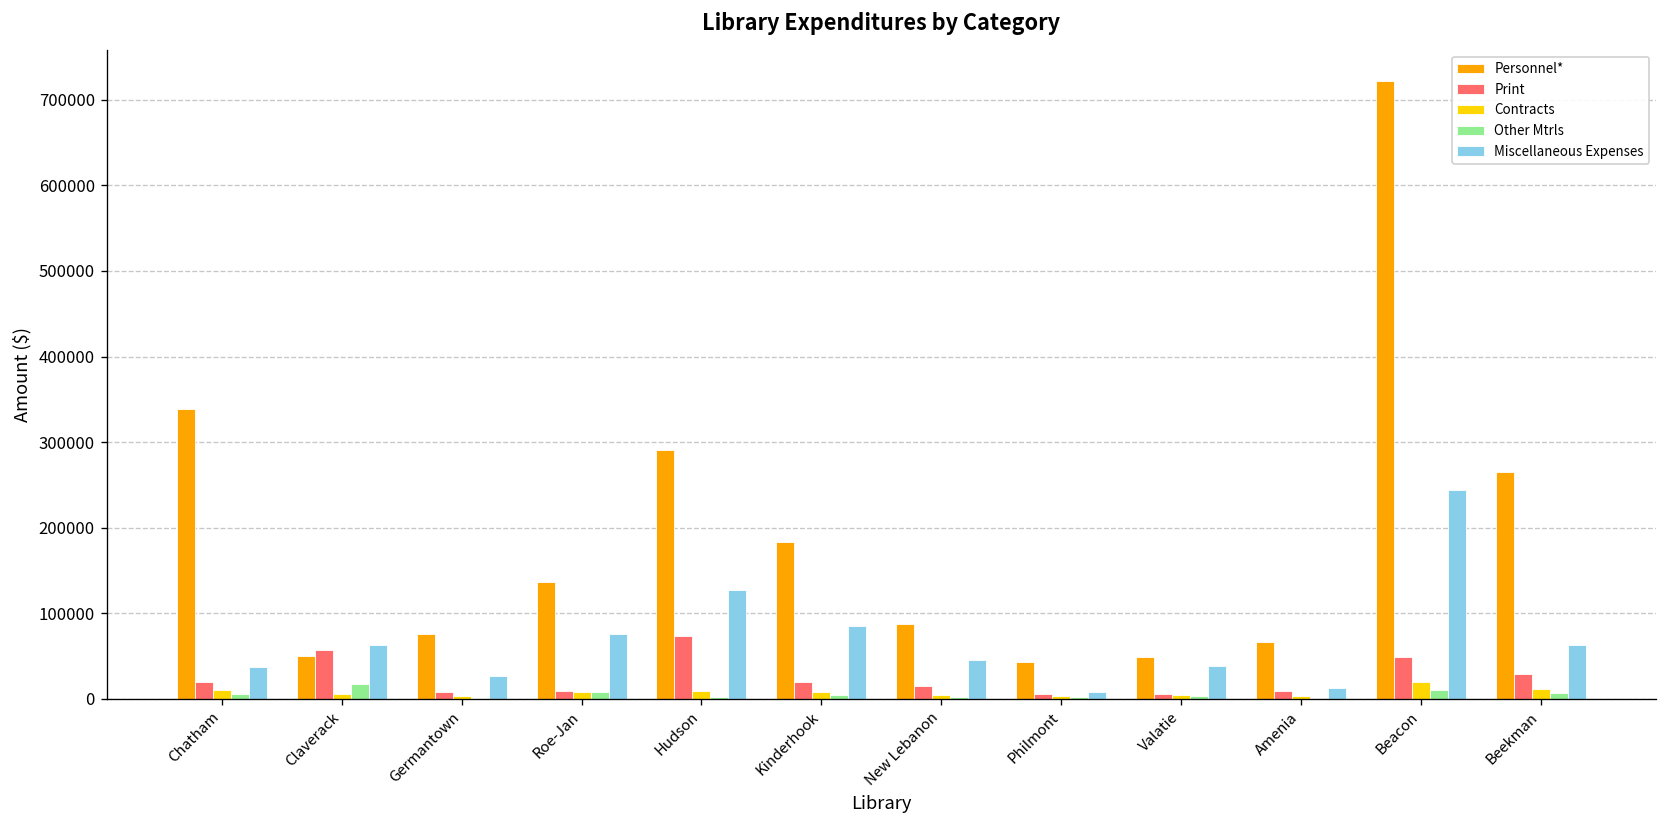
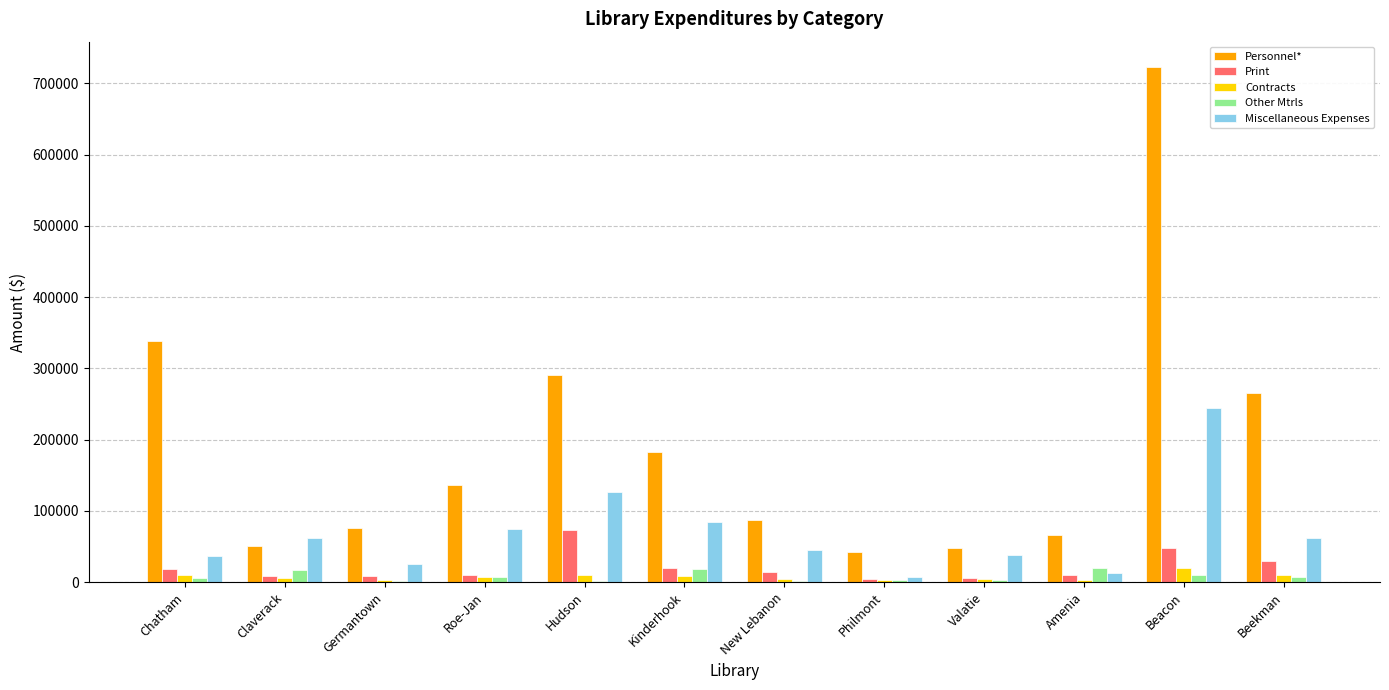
Print, Claverack: 60000 -> 10000
Other Mtrls, Kinderhook: 0 -> 20000
Other Mtrls, Amenia: 0 -> 20000
